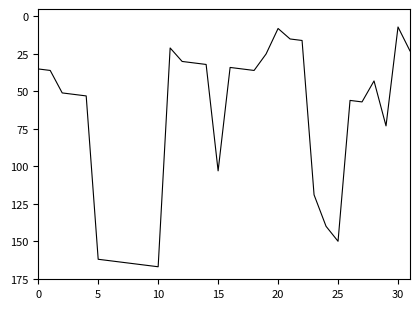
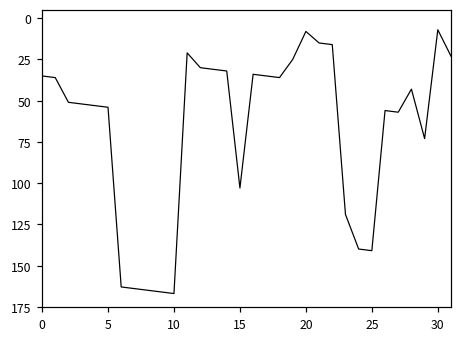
5: 162 -> 54
25: 150 -> 141
